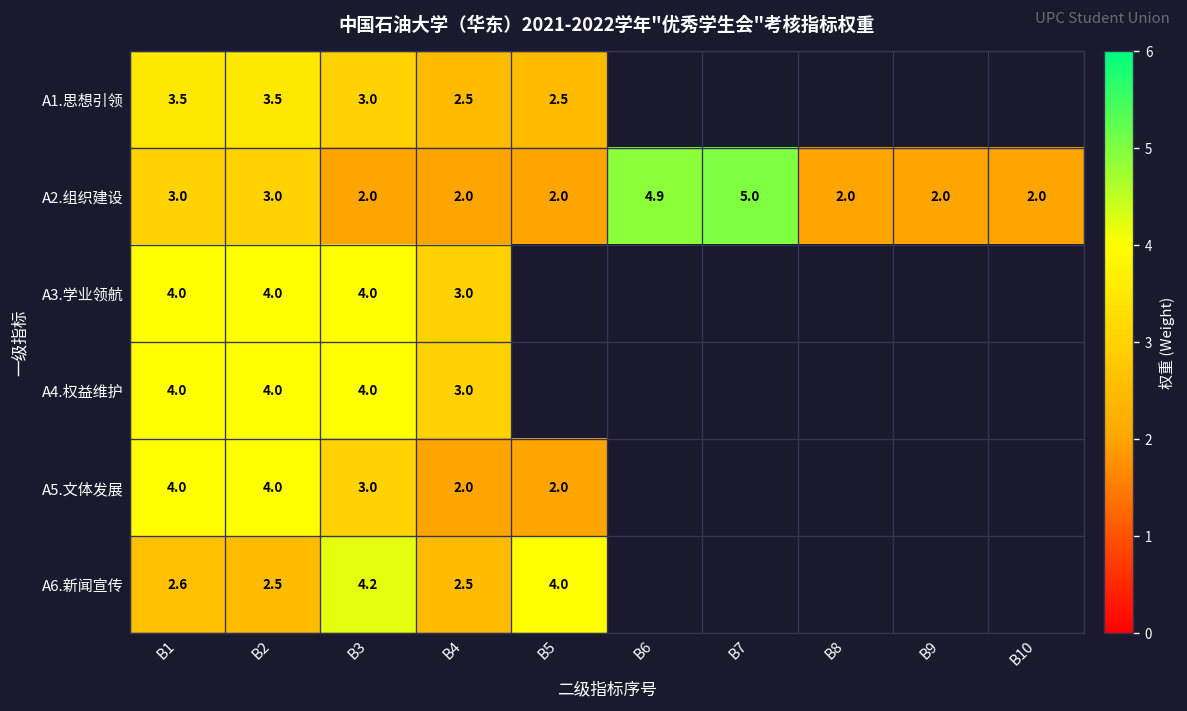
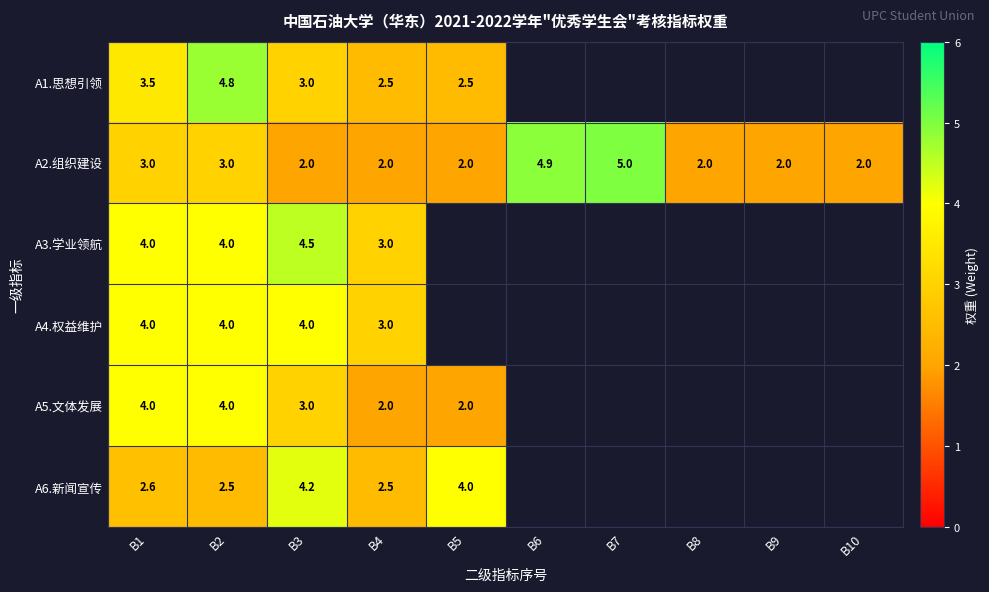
A1.思想引领, B2: 3.5 -> 4.8
A3.学业领航, B3: 4.0 -> 4.5
